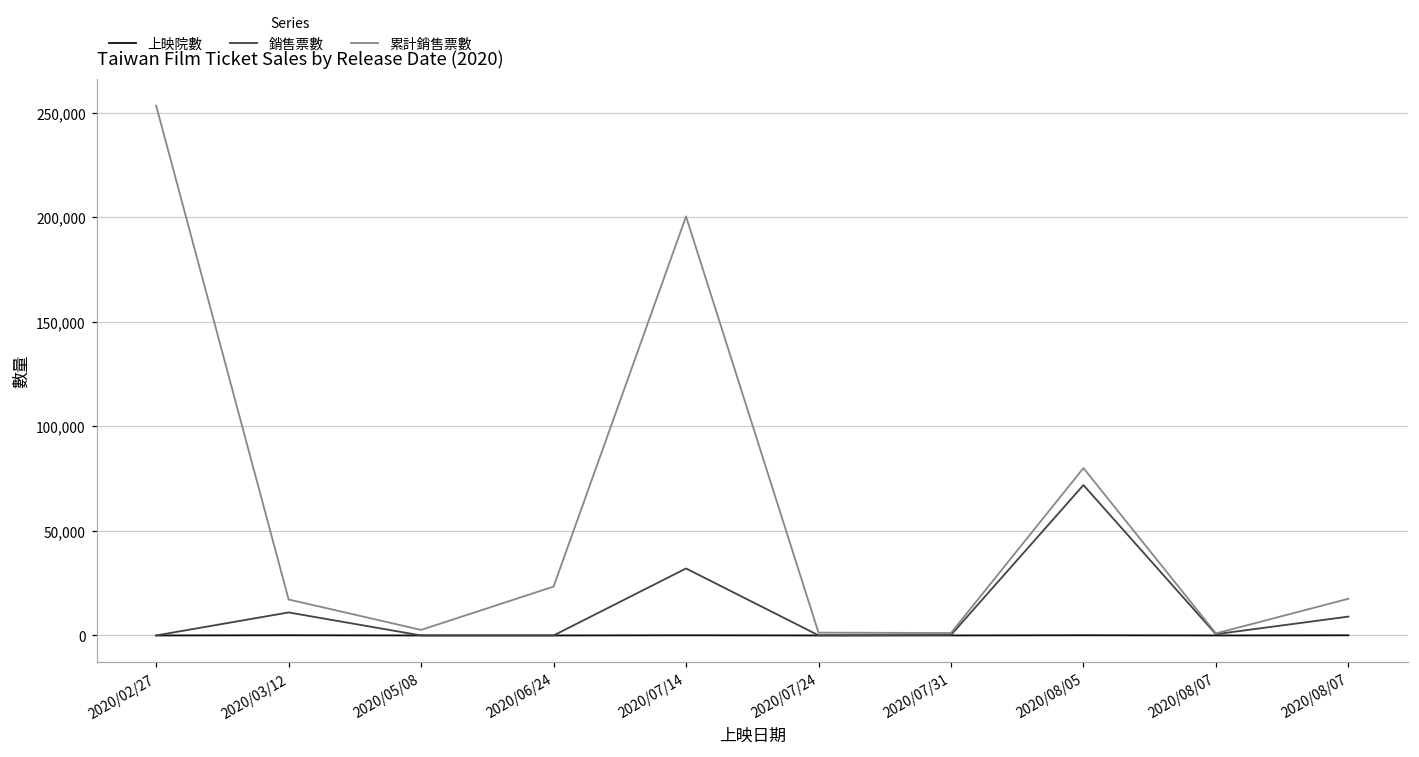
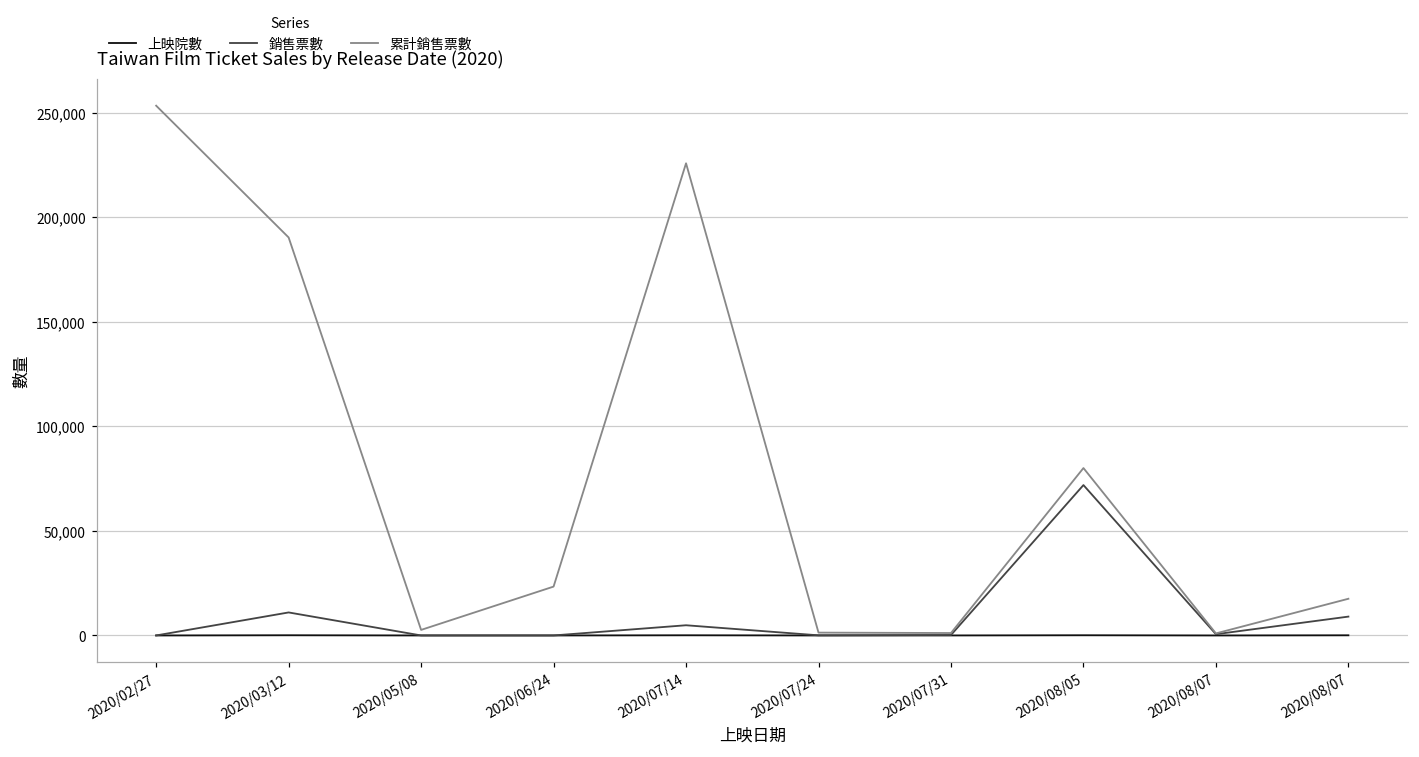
累計銷售票數, 2020/03/12: 17,000 -> 190,000
銷售票數, 2020/07/14: 32,000 -> 5,000
累計銷售票數, 2020/07/14: 201,000 -> 226,000
